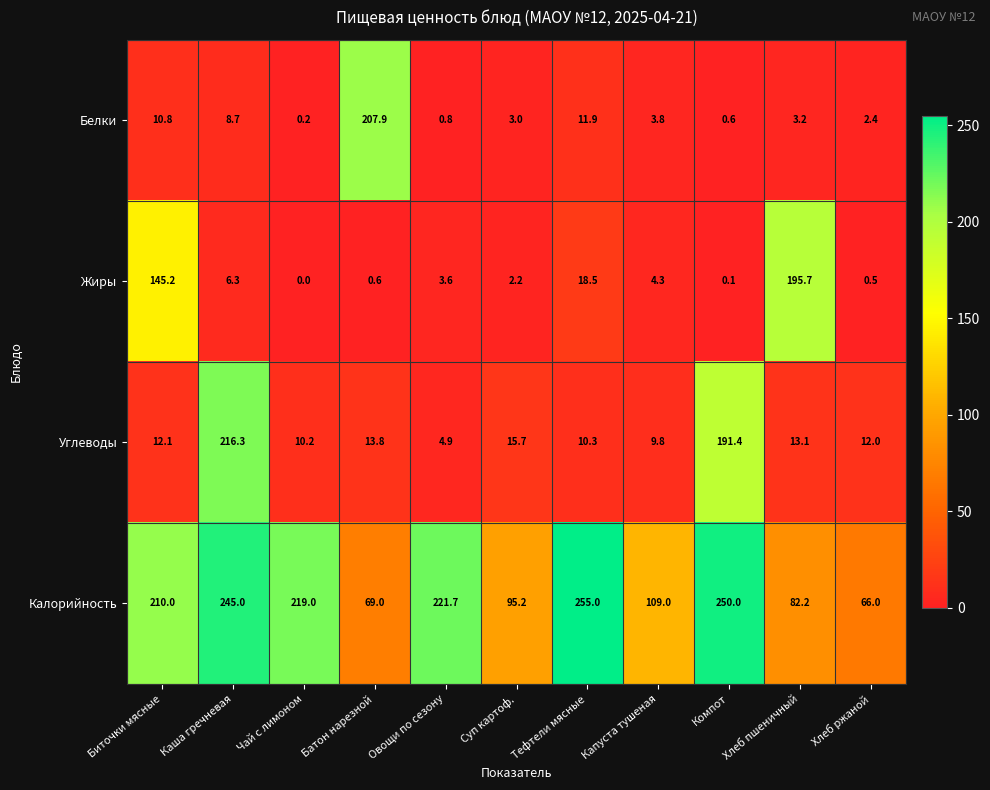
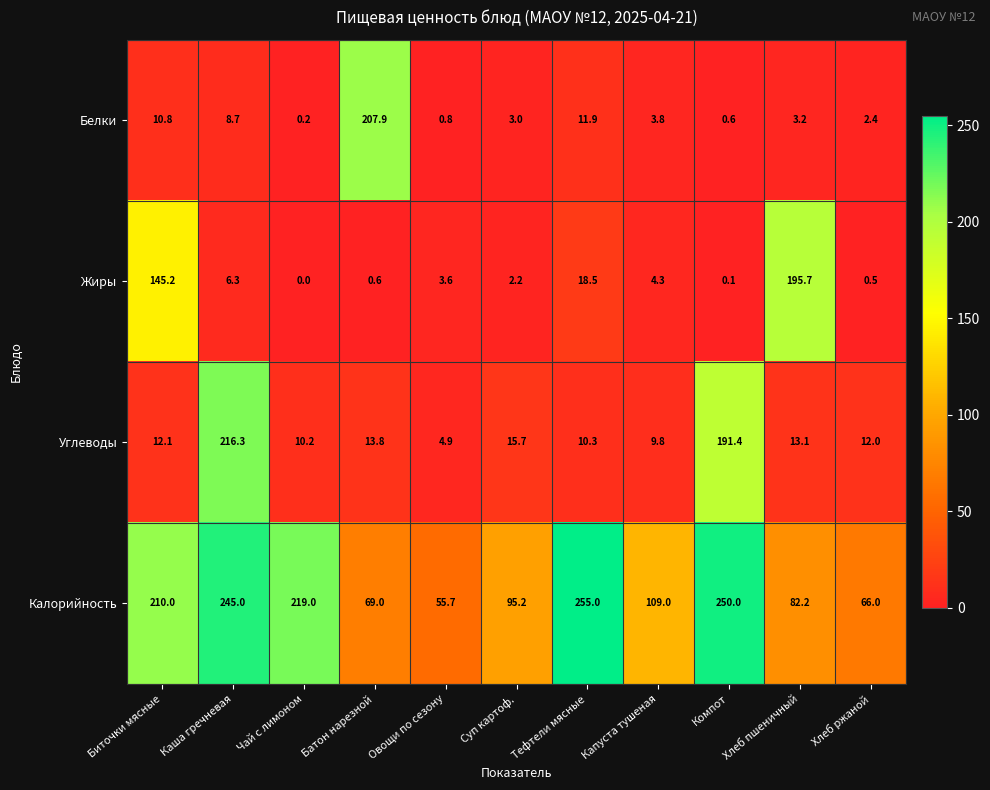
Калорийность, Овощи по сезону: 221.7 -> 55.7
